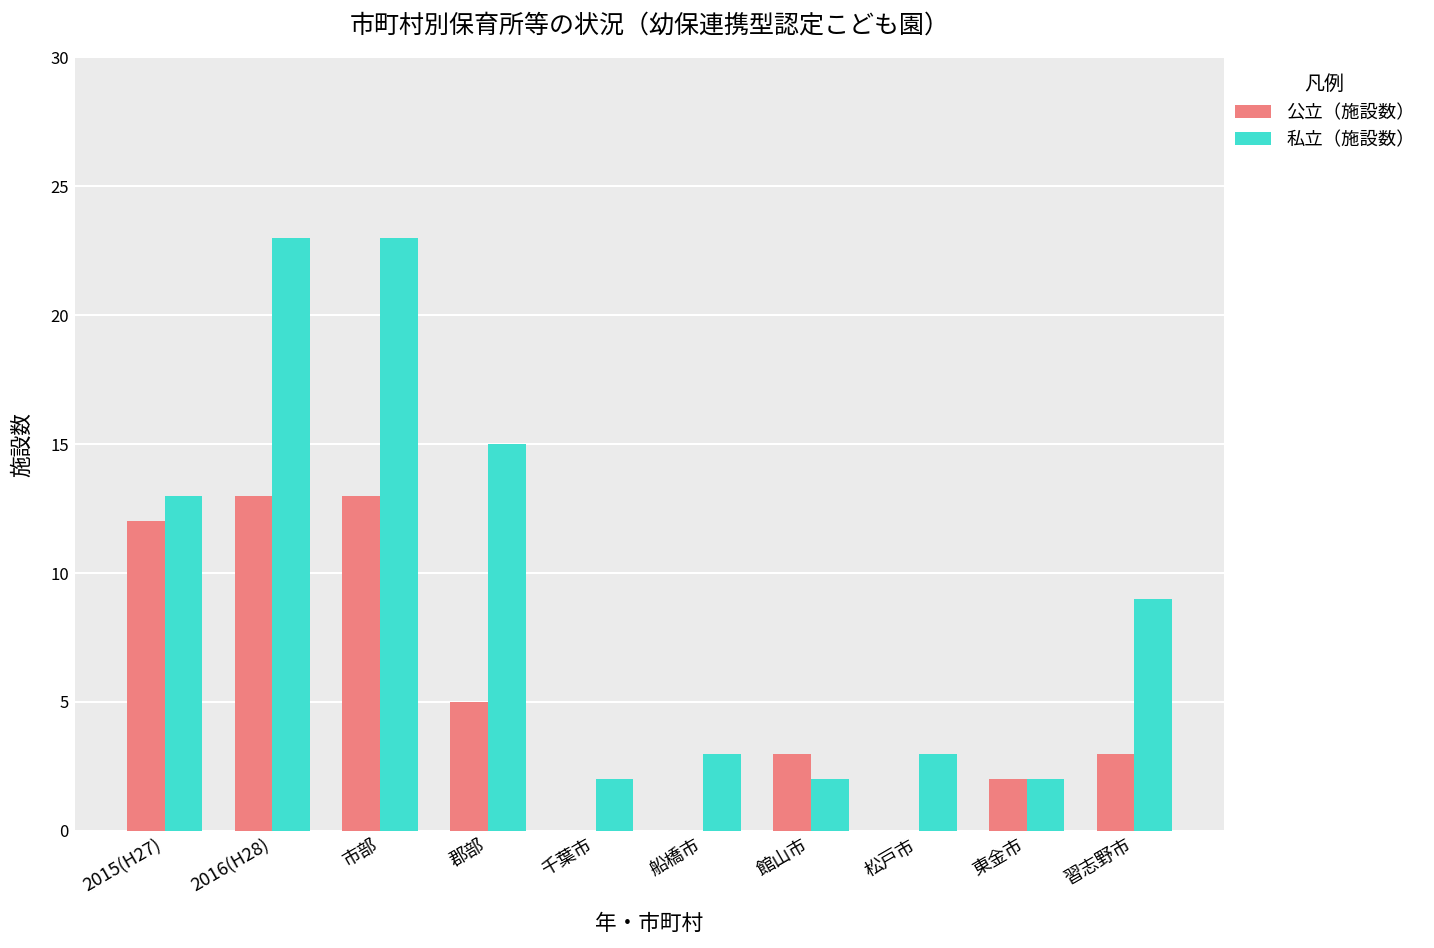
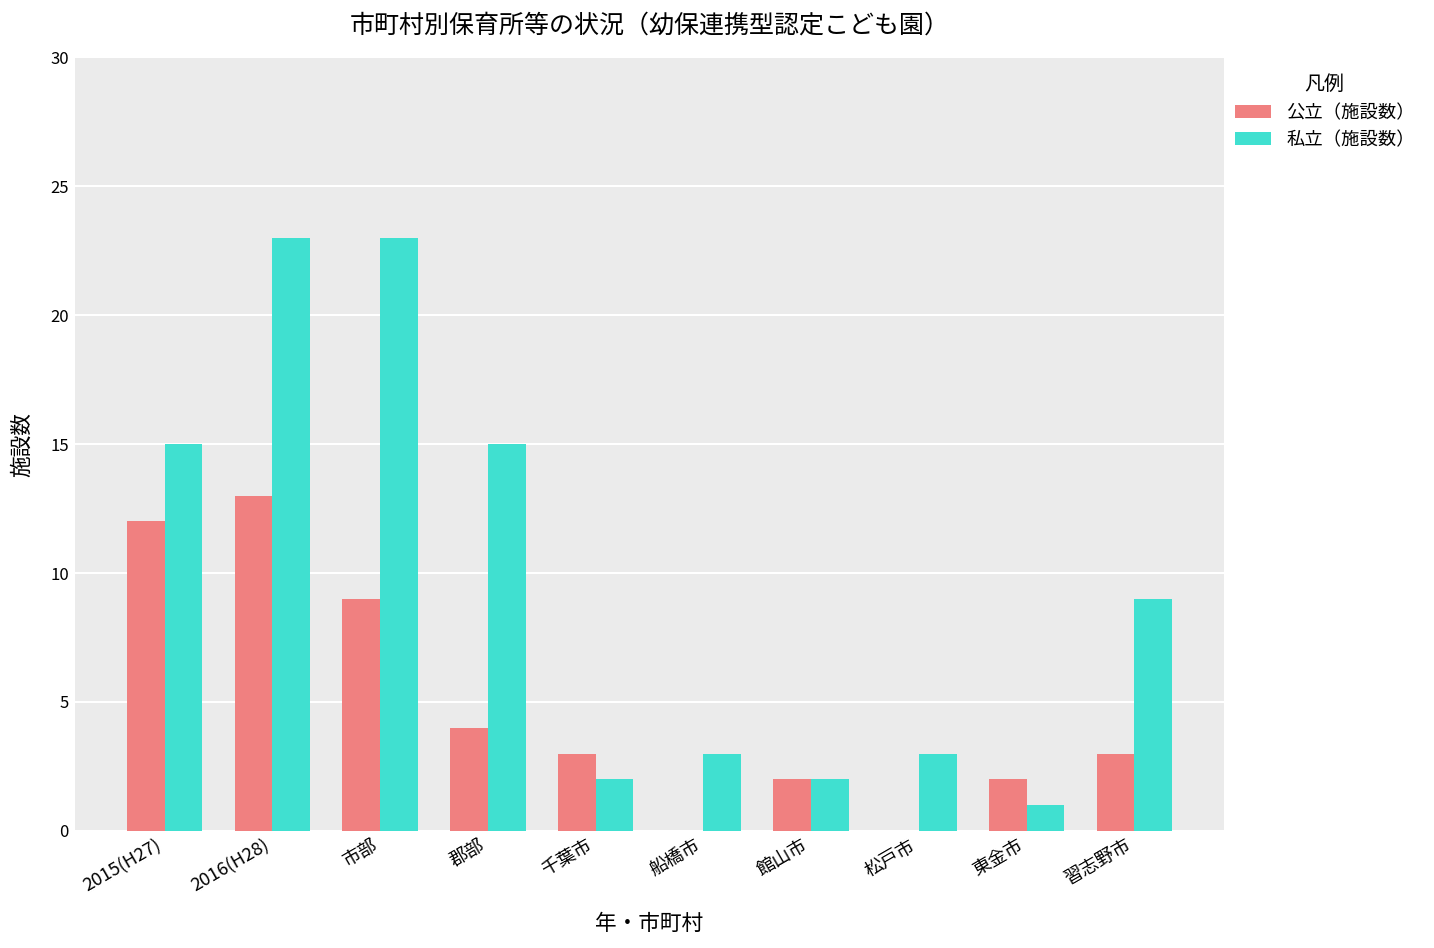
私立（施設数）, 2015(H27): 13 -> 15
公立（施設数）, 市部: 13 -> 9
公立（施設数）, 郡部: 5 -> 4
公立（施設数）, 千葉市: 0 -> 3
公立（施設数）, 館山市: 3 -> 2
私立（施設数）, 東金市: 2 -> 1
